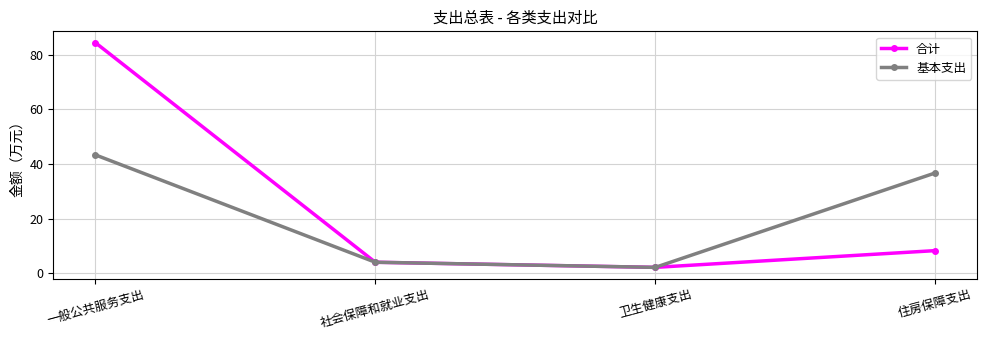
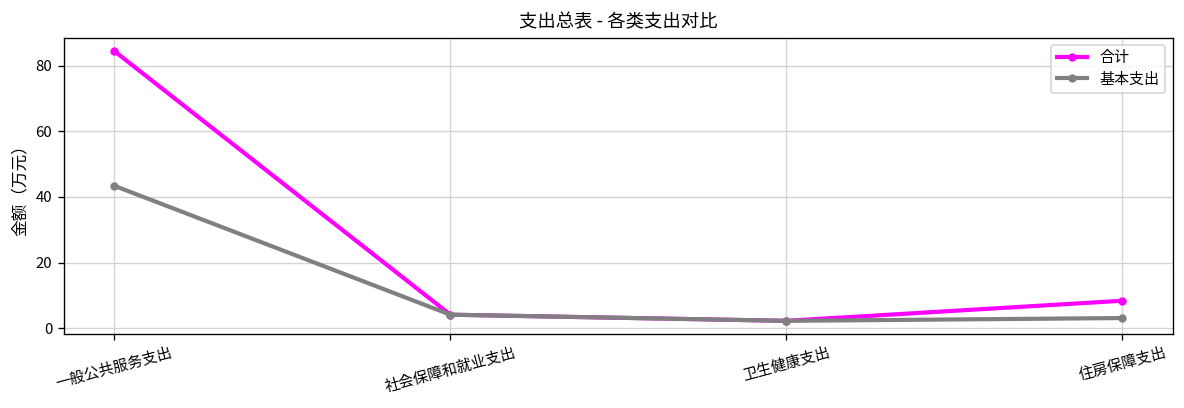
基本支出, 住房保障支出: 37 -> 3
